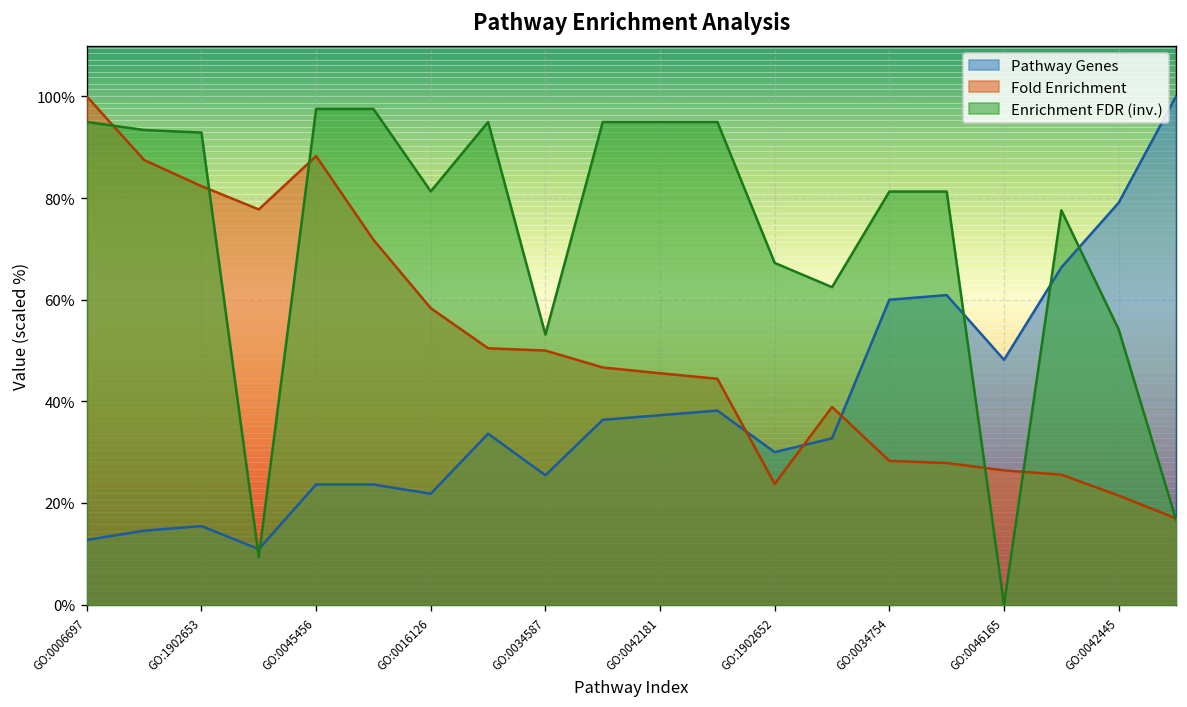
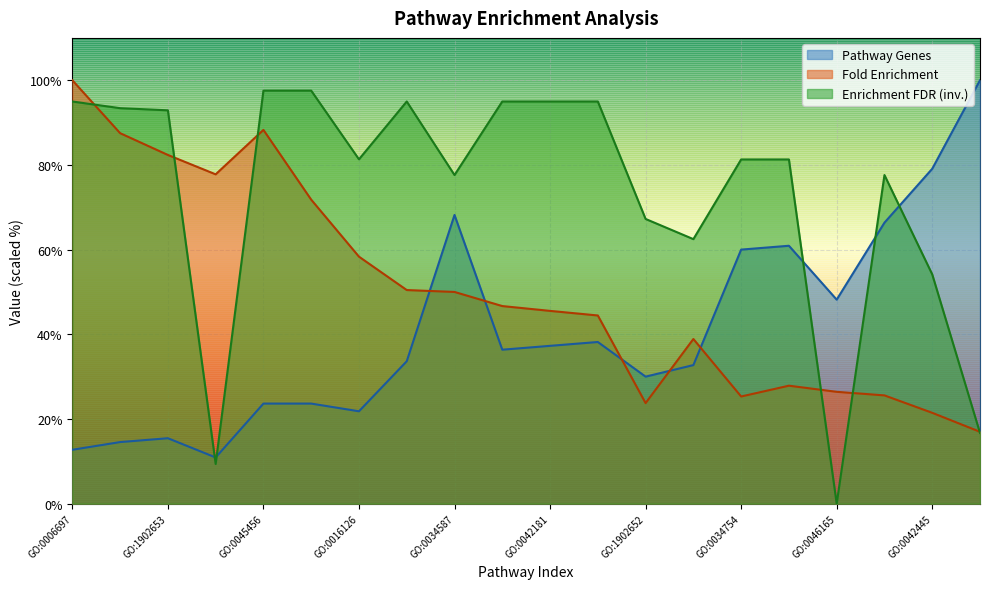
Pathway Genes, GO:0034587: 25% -> 68%
Enrichment FDR (inv.), GO:0034587: 53% -> 78%
Fold Enrichment, GO:0034754: 28% -> 25%
